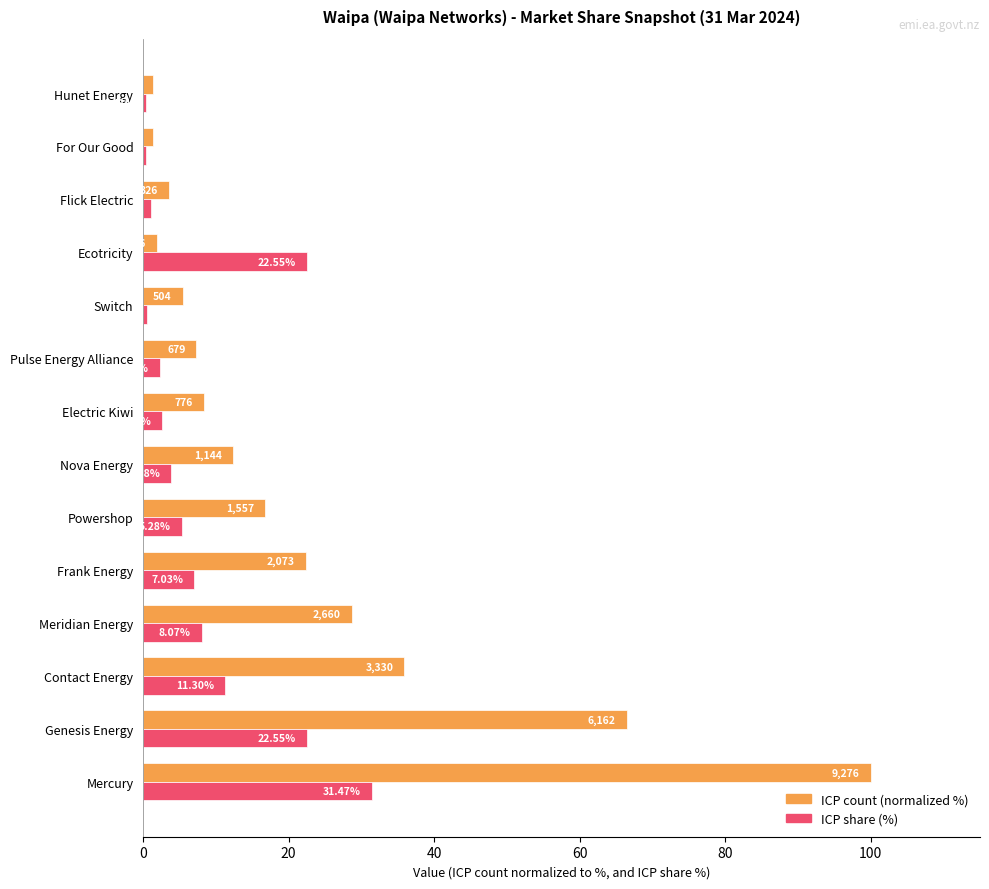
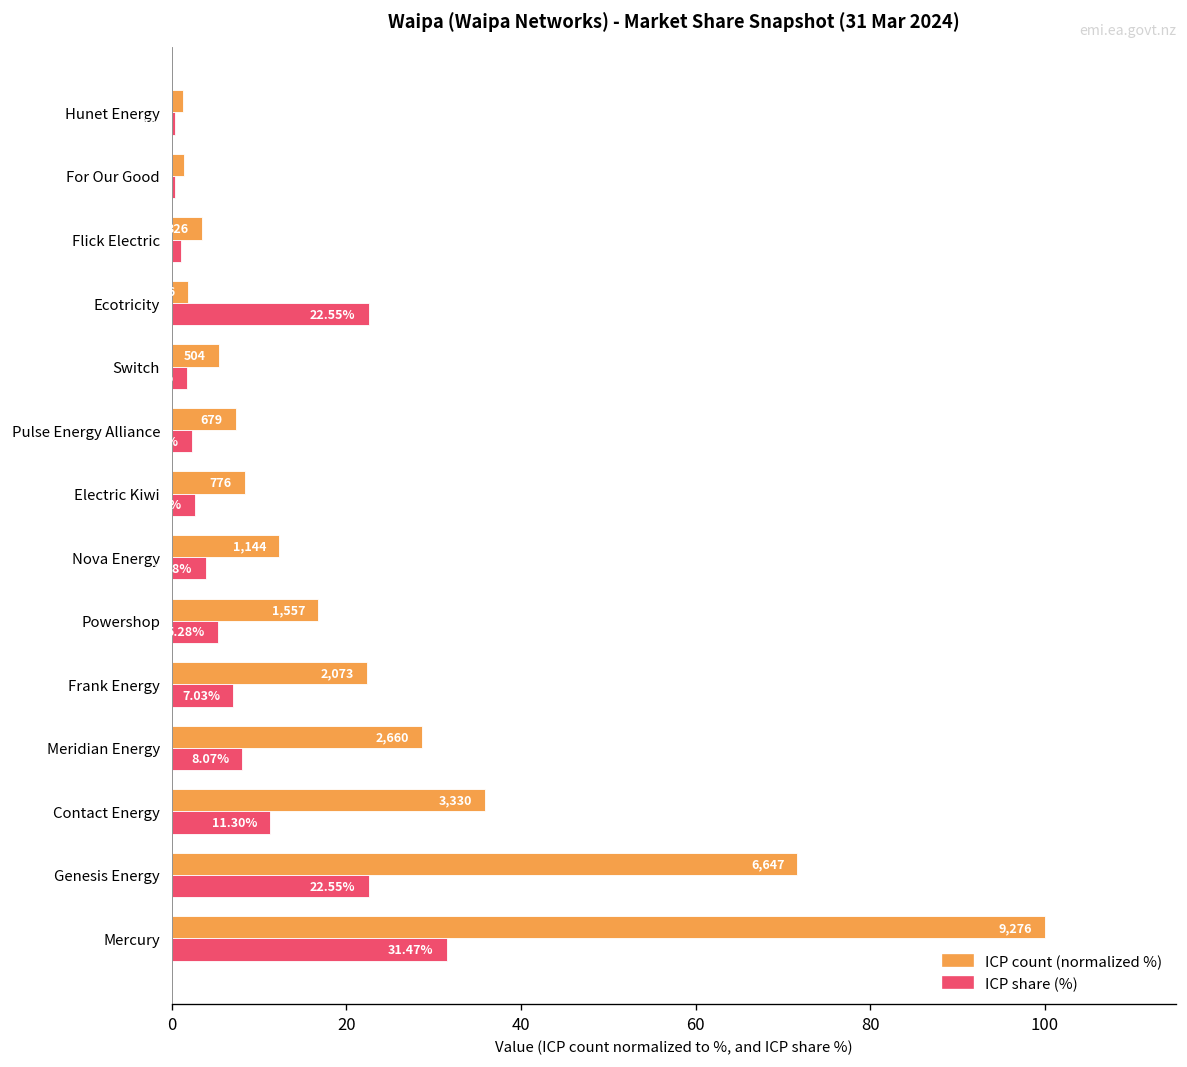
ICP share (%), Switch: 1 -> 2
ICP count (normalized %), Genesis Energy: 6,162 -> 6,647
